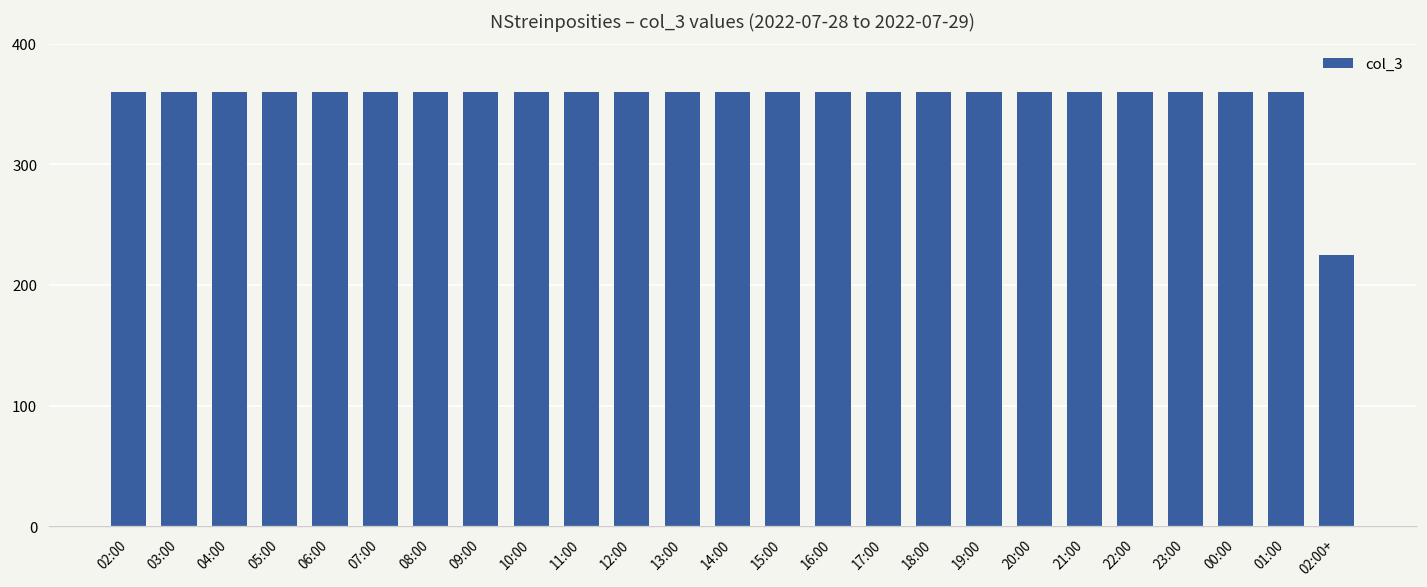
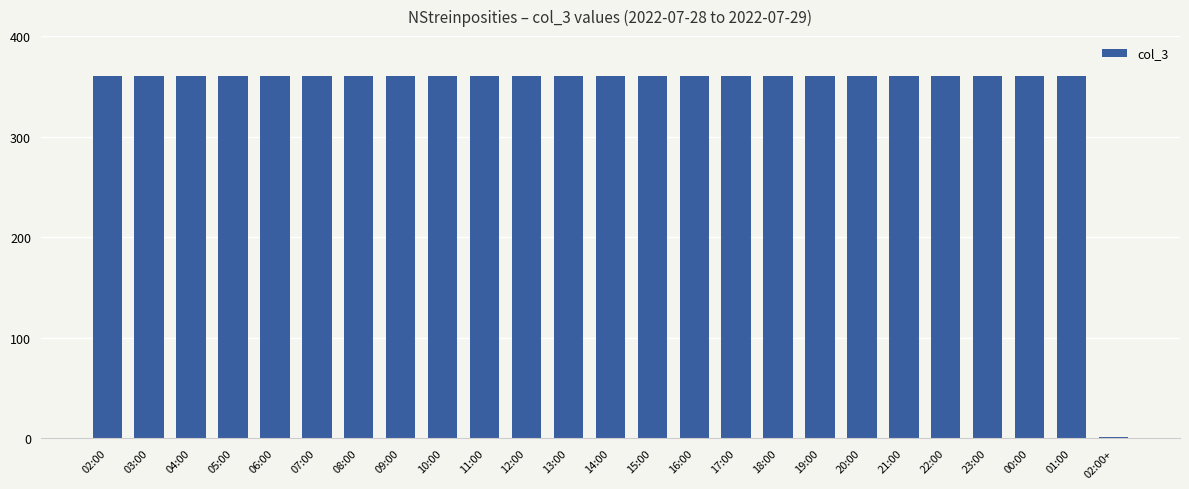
02:00+: 225 -> 1
